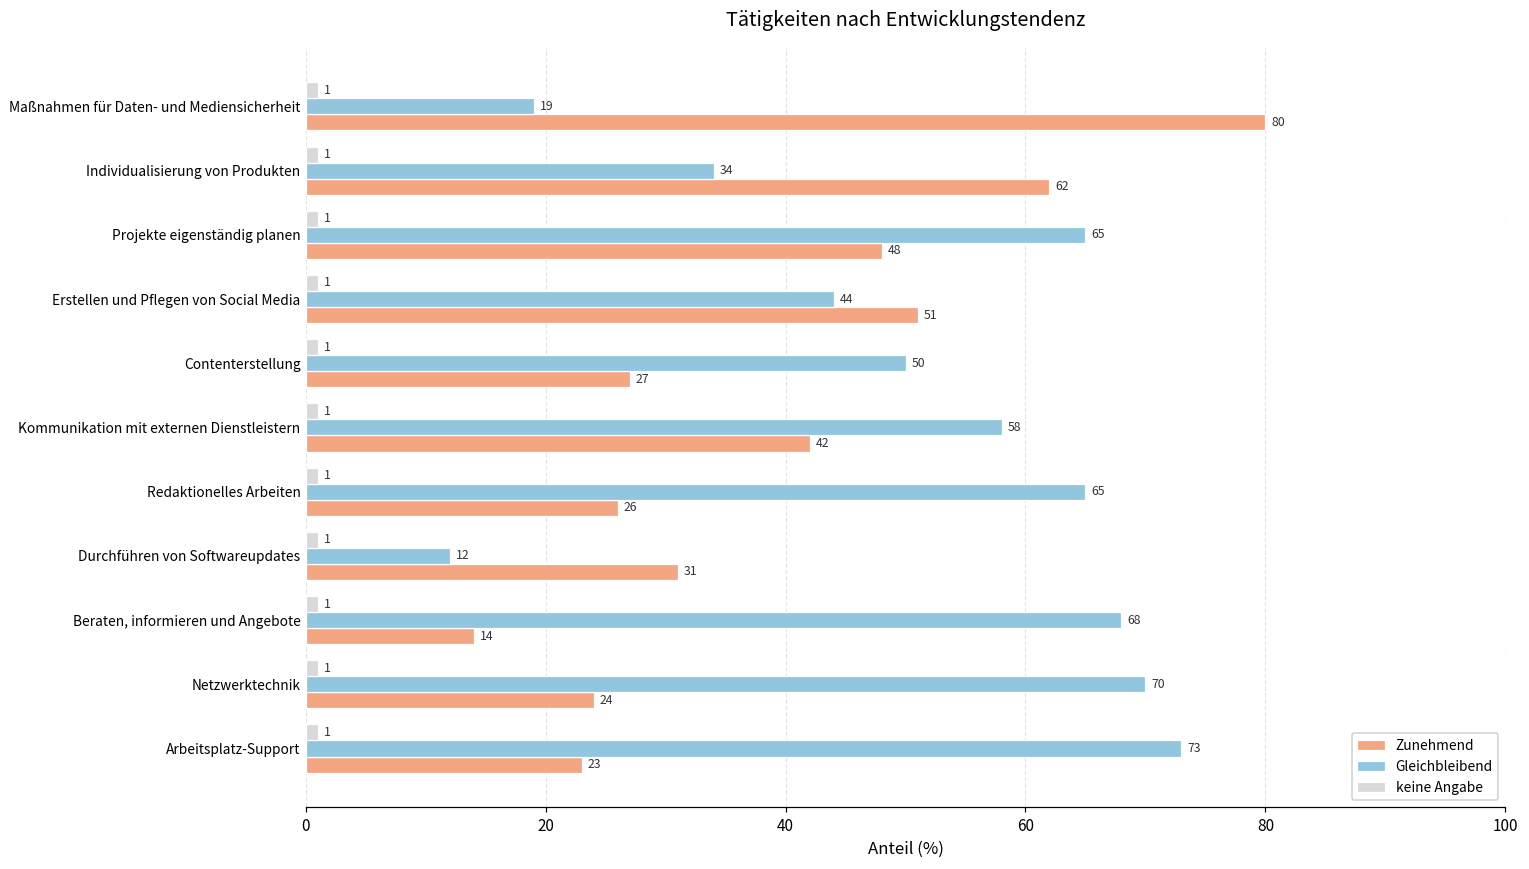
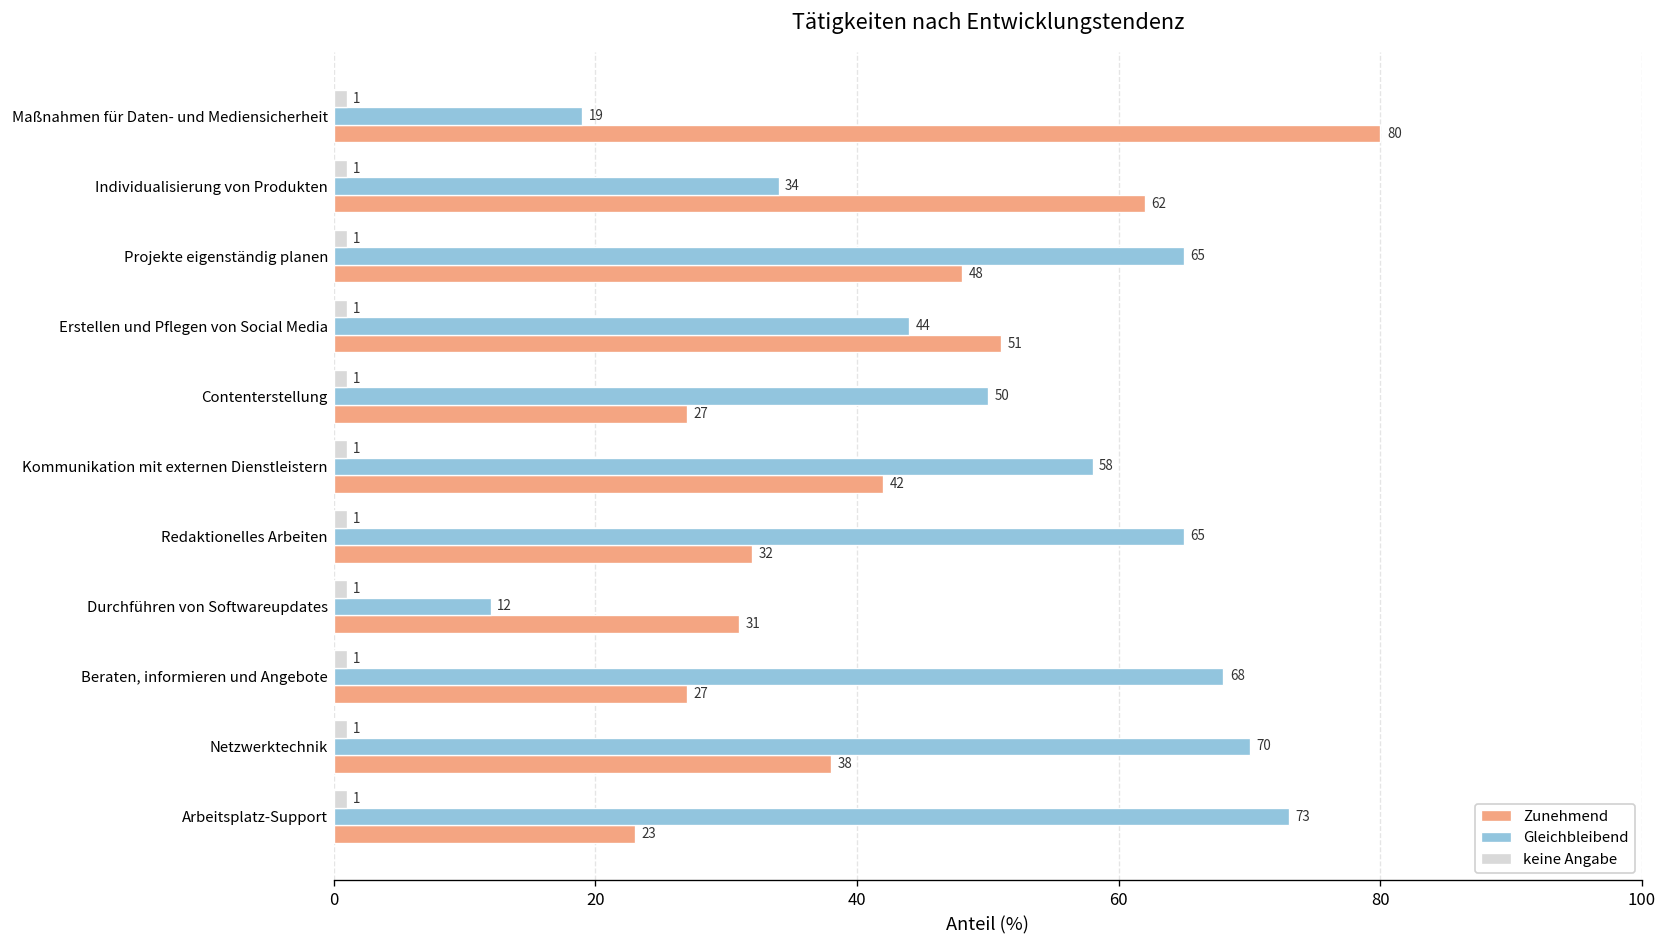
Zunehmend, Redaktionelles Arbeiten: 26 -> 32
Zunehmend, Beraten, informieren und Angebote: 14 -> 27
Zunehmend, Netzwerktechnik: 24 -> 38
